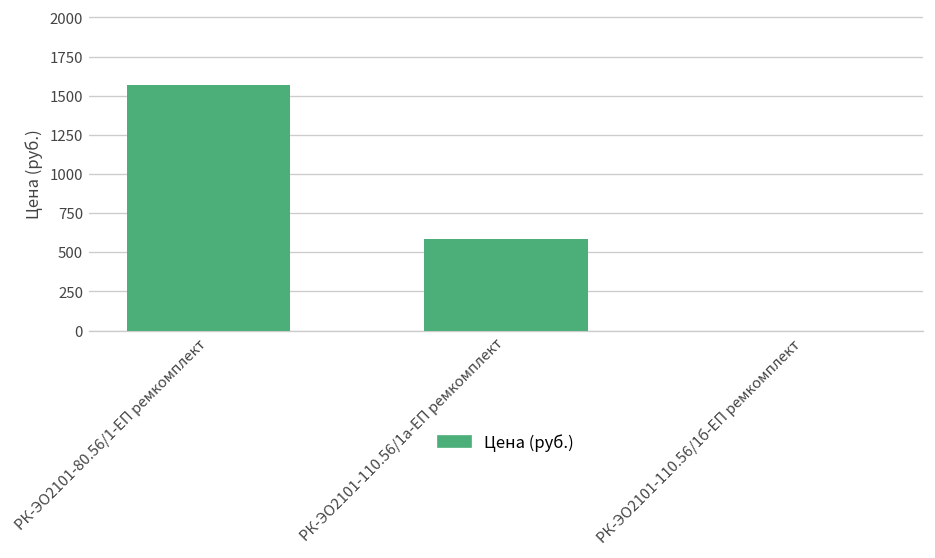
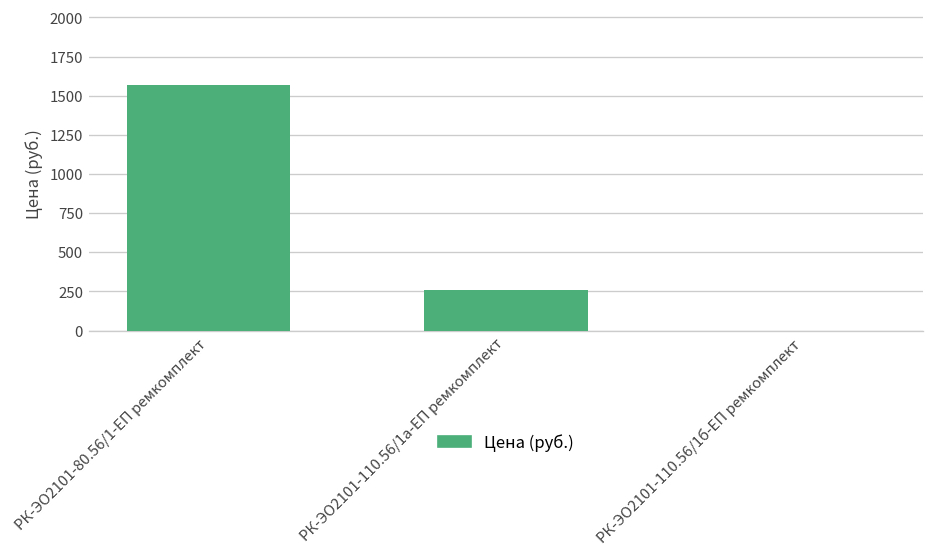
РК-ЭО2101-110.56/1а-ЕП ремкомплект: 580 -> 260
